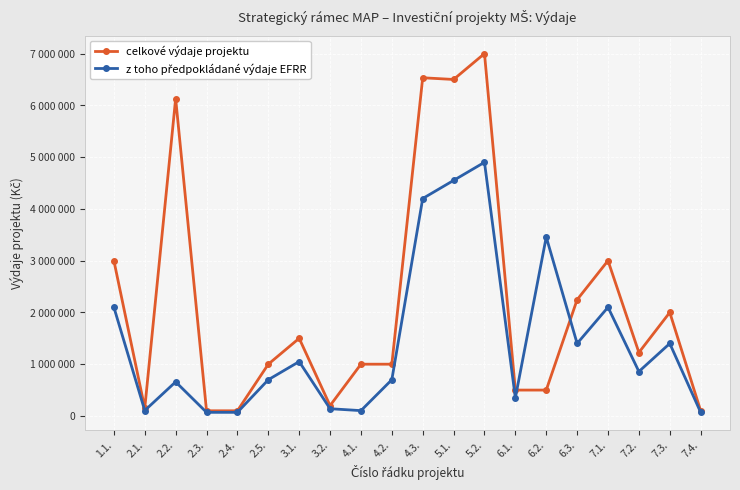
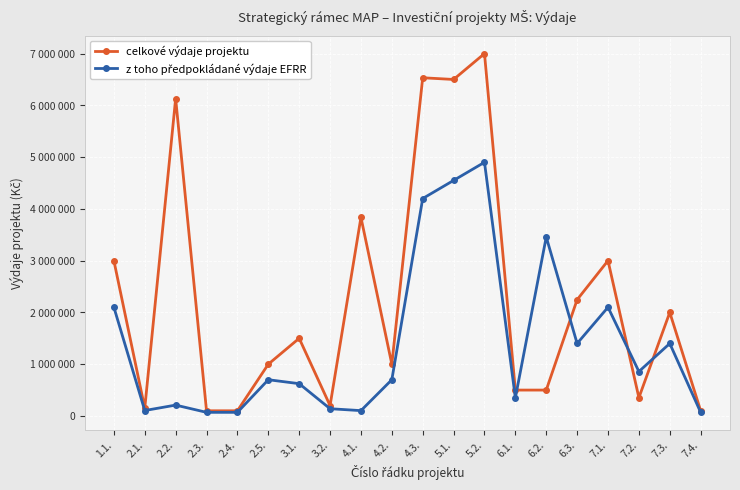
z toho předpokládané výdaje EFRR, 2.2.: 700000 -> 200000
z toho předpokládané výdaje EFRR, 3.1.: 1100000 -> 600000
celkové výdaje projektu, 4.1.: 1000000 -> 3800000
celkové výdaje projektu, 7.2.: 1200000 -> 400000
